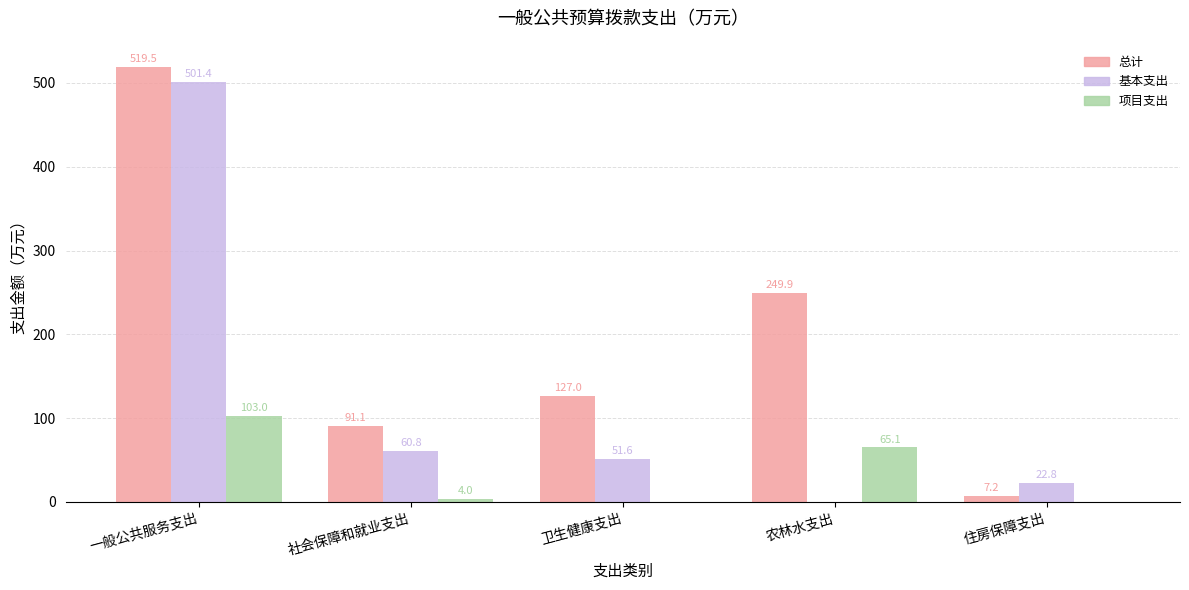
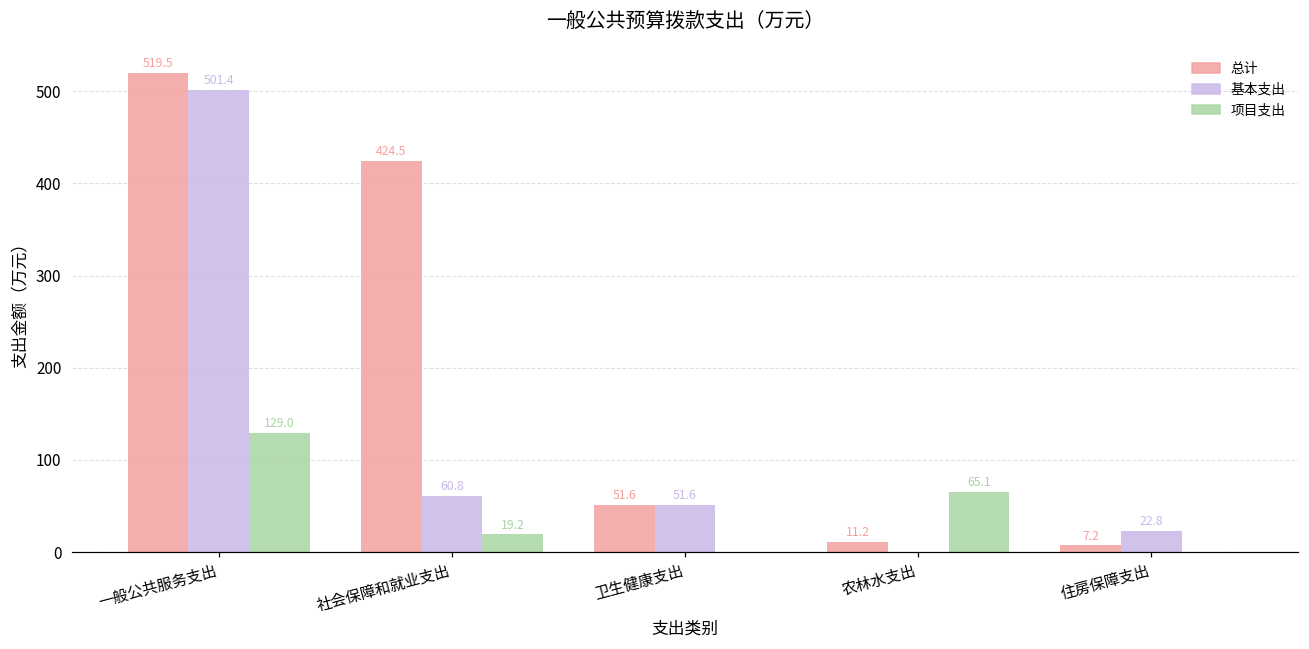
项目支出, 一般公共服务支出: 103.0 -> 129.0
总计, 社会保障和就业支出: 91.1 -> 424.5
项目支出, 社会保障和就业支出: 4.0 -> 19.2
总计, 卫生健康支出: 127.0 -> 51.6
总计, 农林水支出: 249.9 -> 11.2
